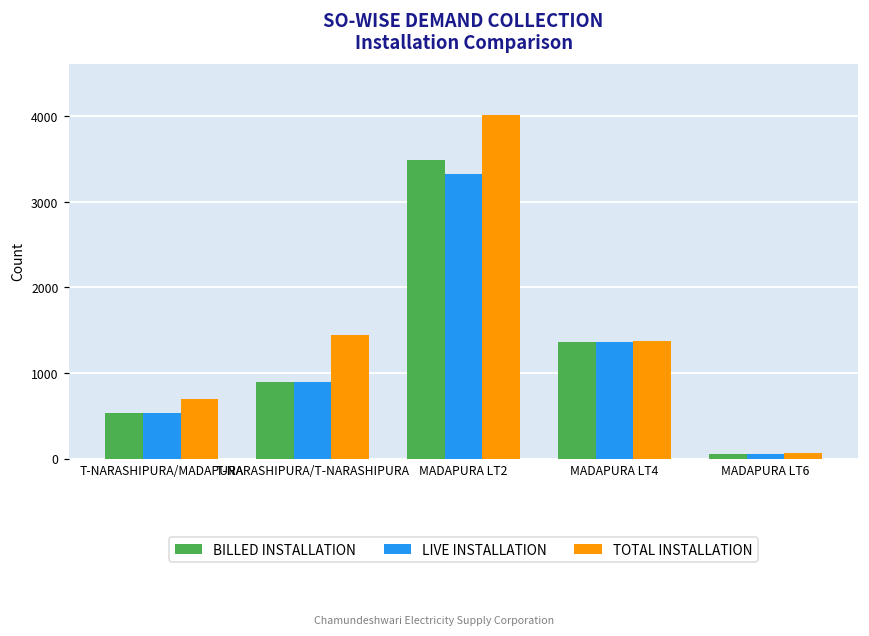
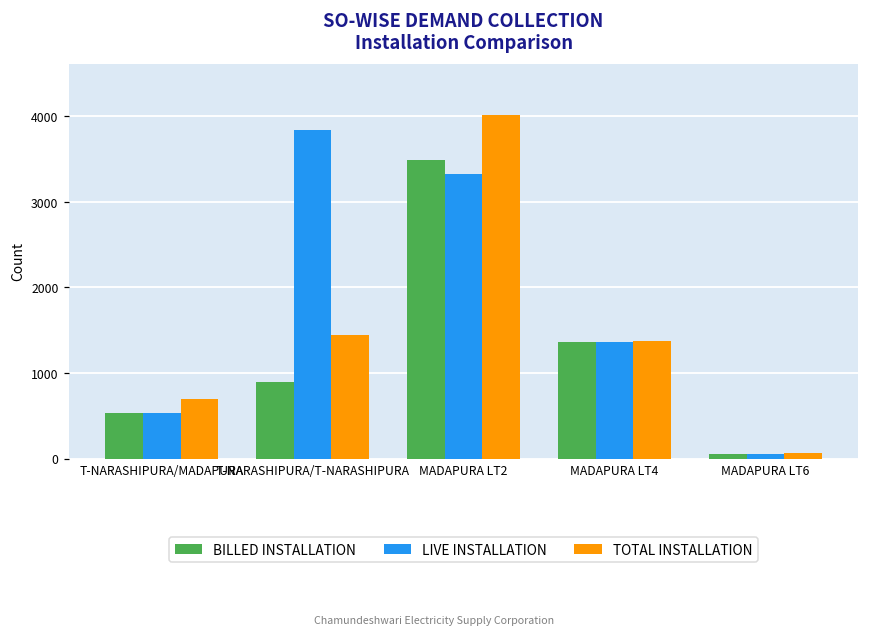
LIVE INSTALLATION, T-NARASHIPURA/T-NARASHIPURA: 900 -> 3800
